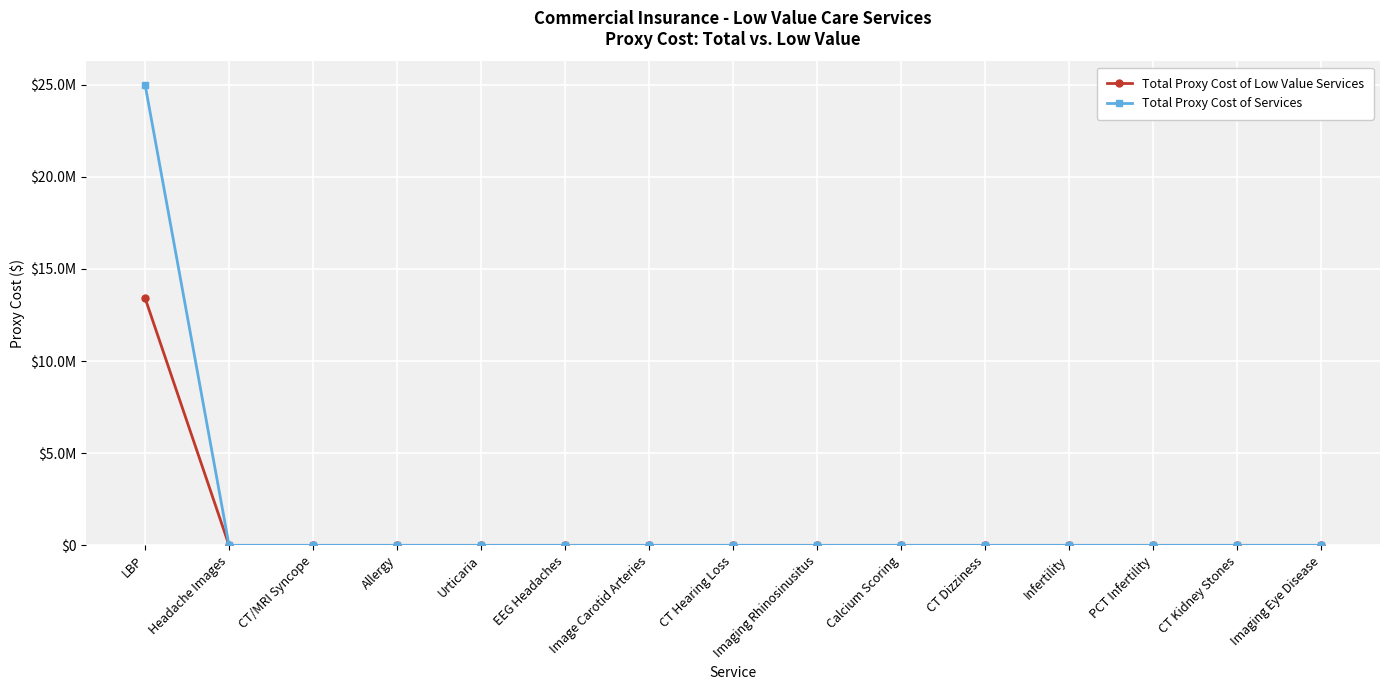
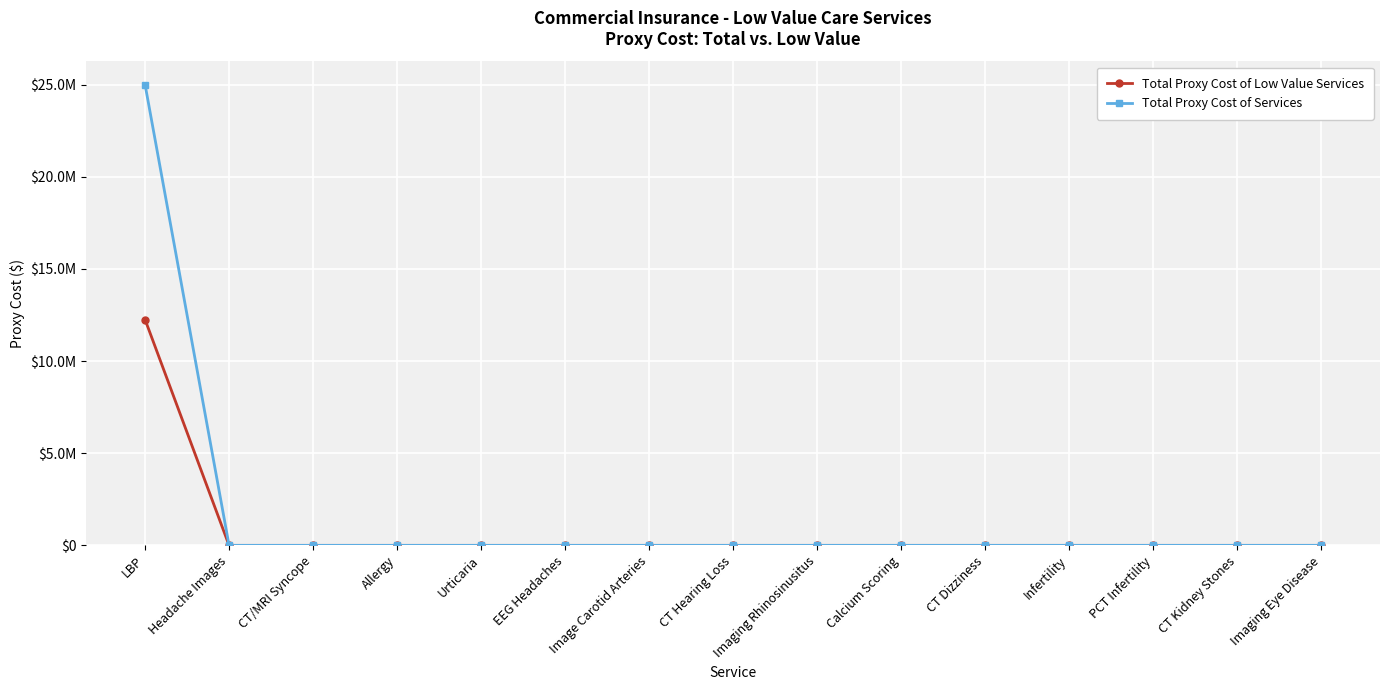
Total Proxy Cost of Low Value Services, LBP: $13400000 -> $12300000
